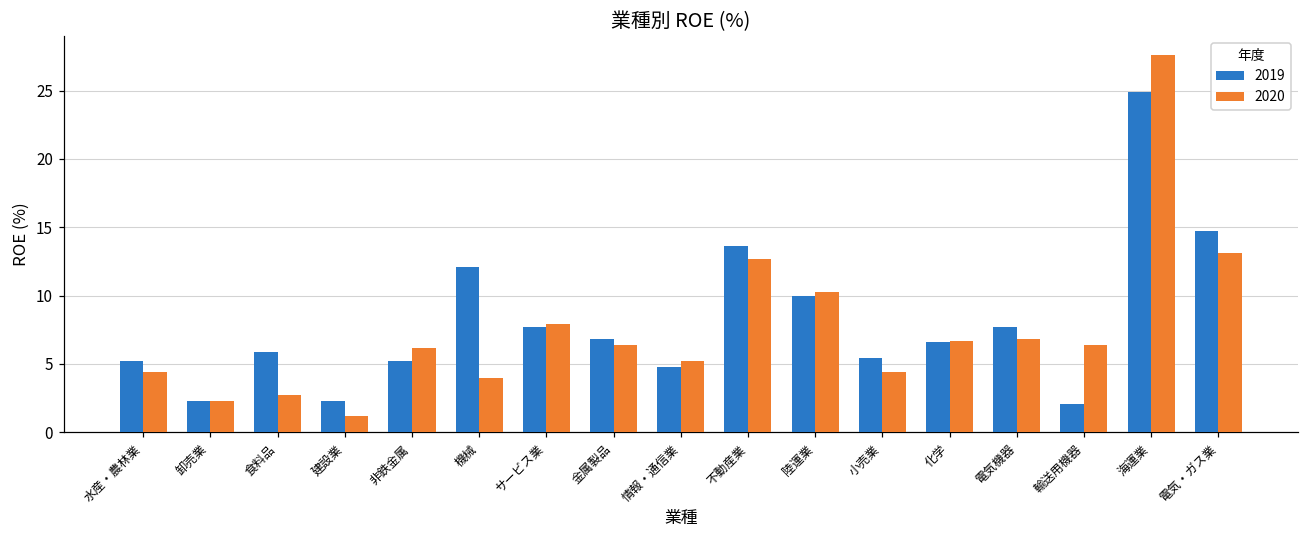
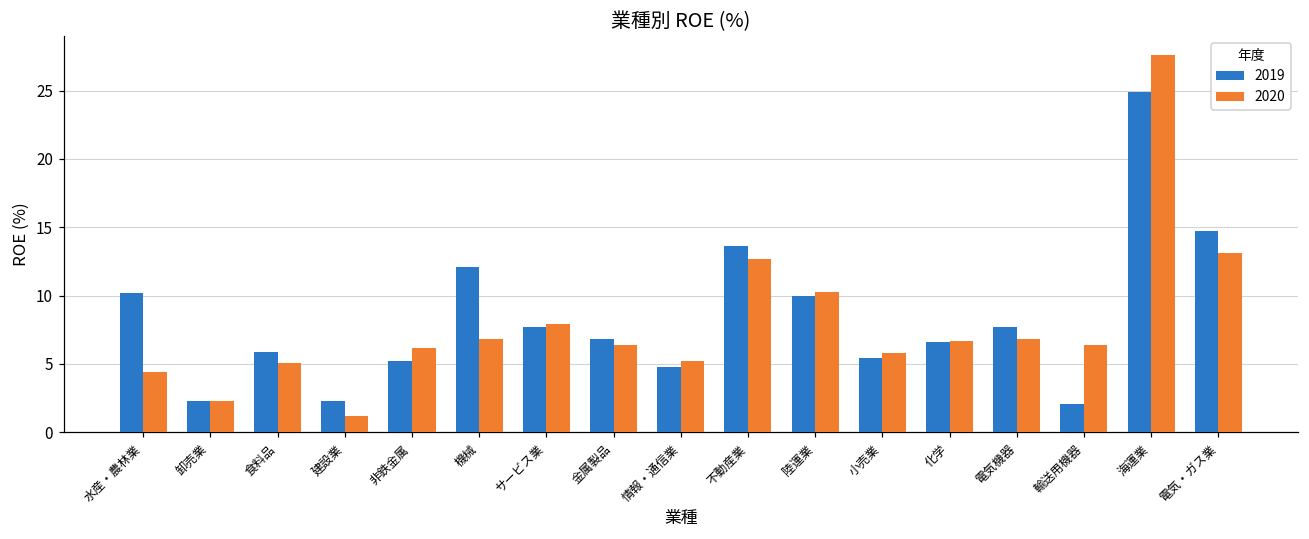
2019, 水産・農林業: 5.2 -> 10.2
2020, 食料品: 2.7 -> 5.1
2020, 機械: 4.0 -> 6.8
2020, 小売業: 4.4 -> 5.8
